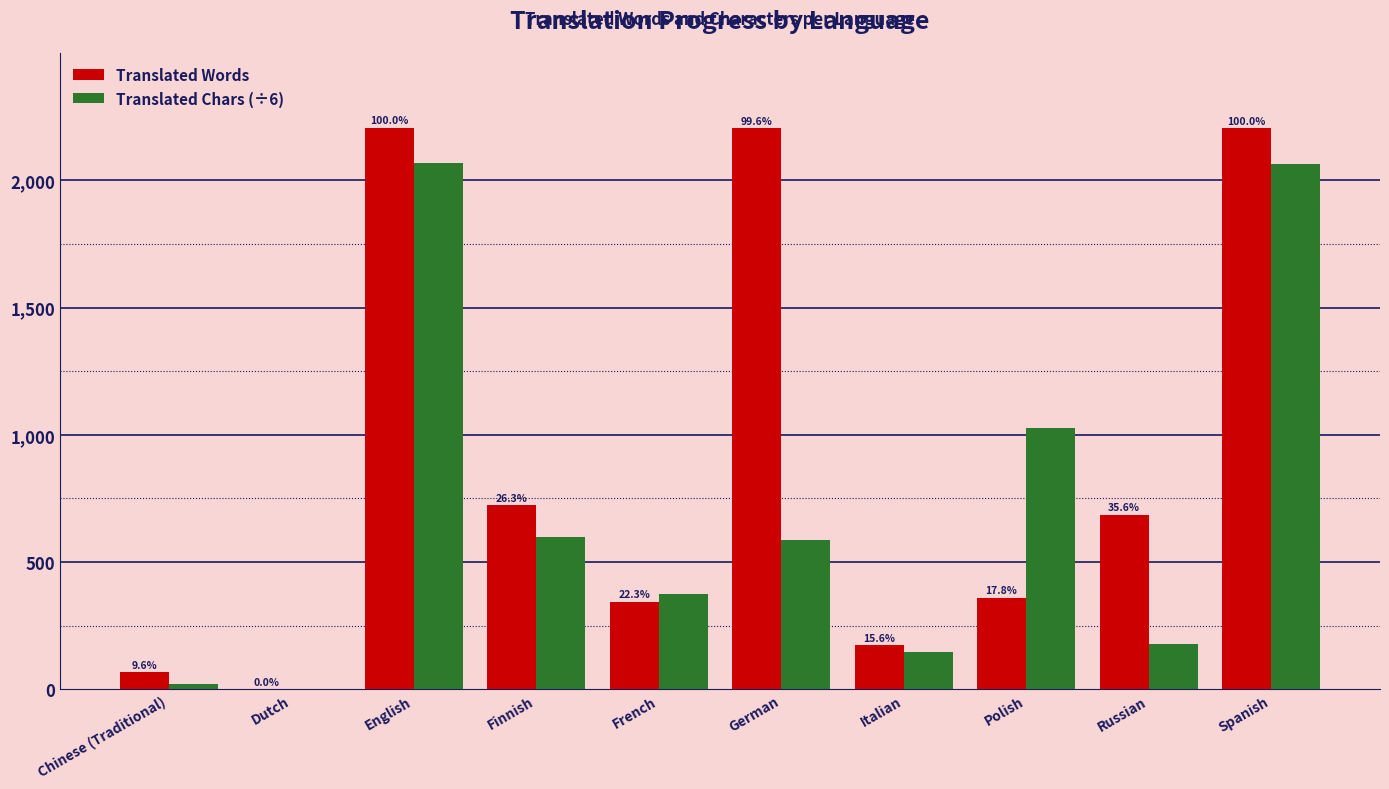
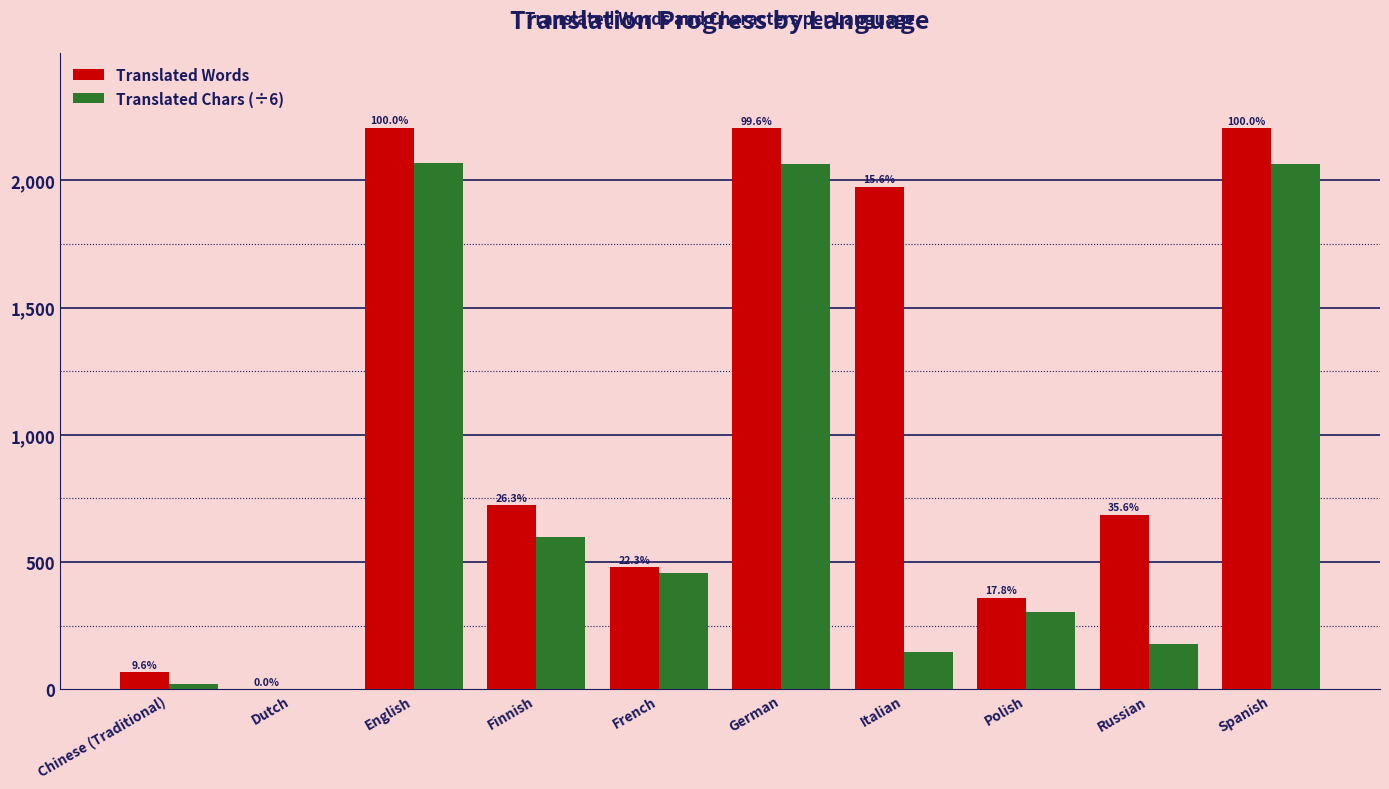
Translated Words, French: 340 -> 480
Translated Chars (÷6), French: 380 -> 460
Translated Chars (÷6), German: 590 -> 2,060
Translated Words, Italian: 170 -> 1,980
Translated Chars (÷6), Polish: 1,030 -> 310
